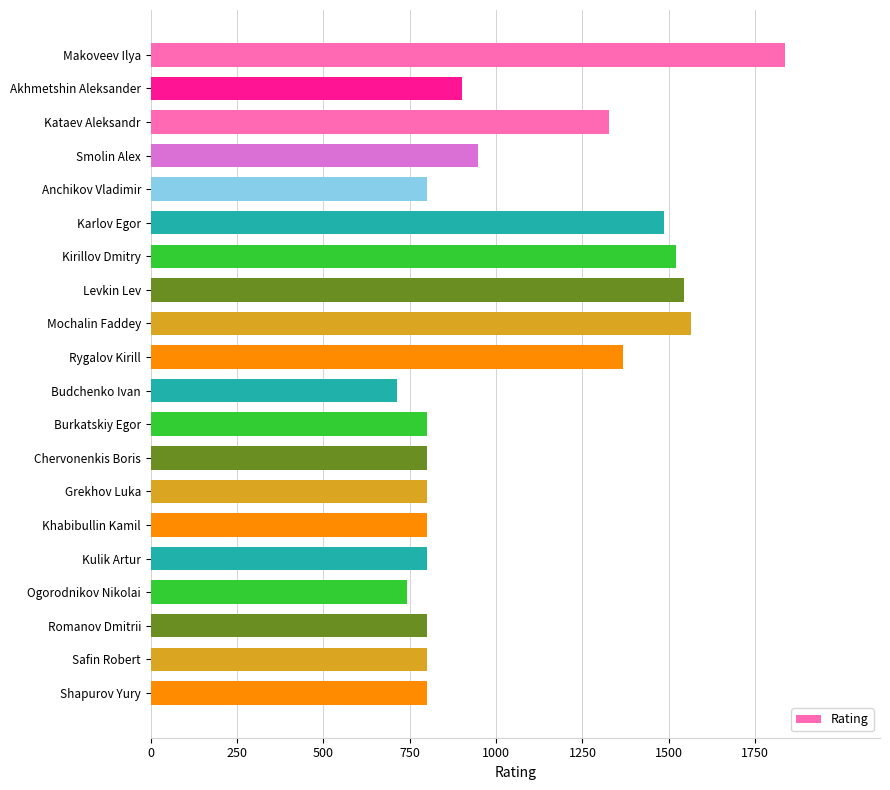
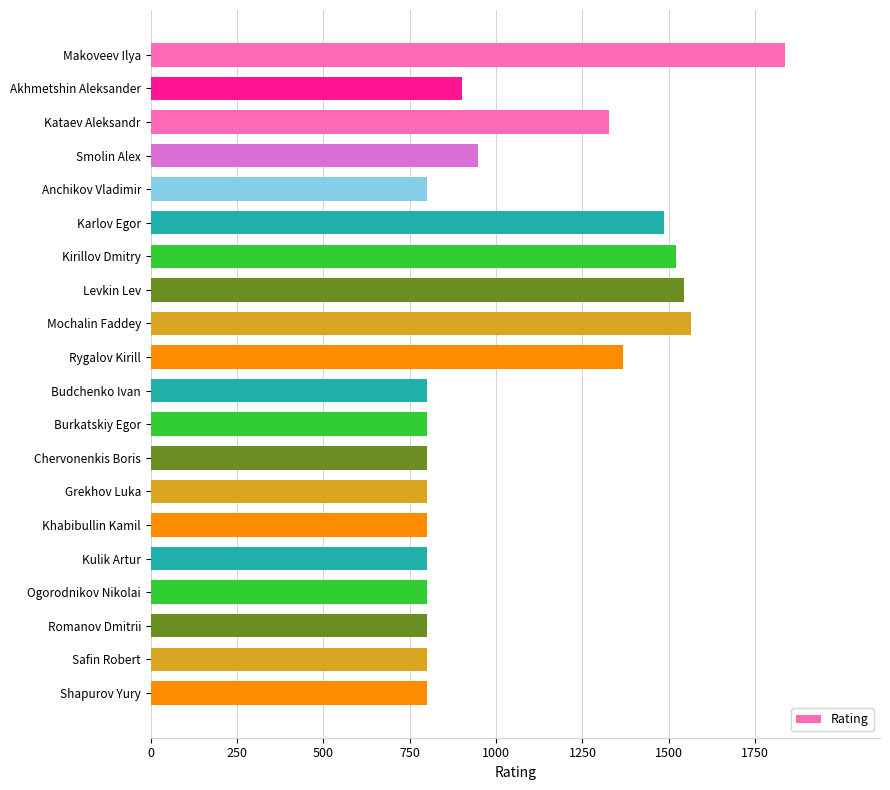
Budchenko Ivan: 710 -> 800
Ogorodnikov Nikolai: 740 -> 800
